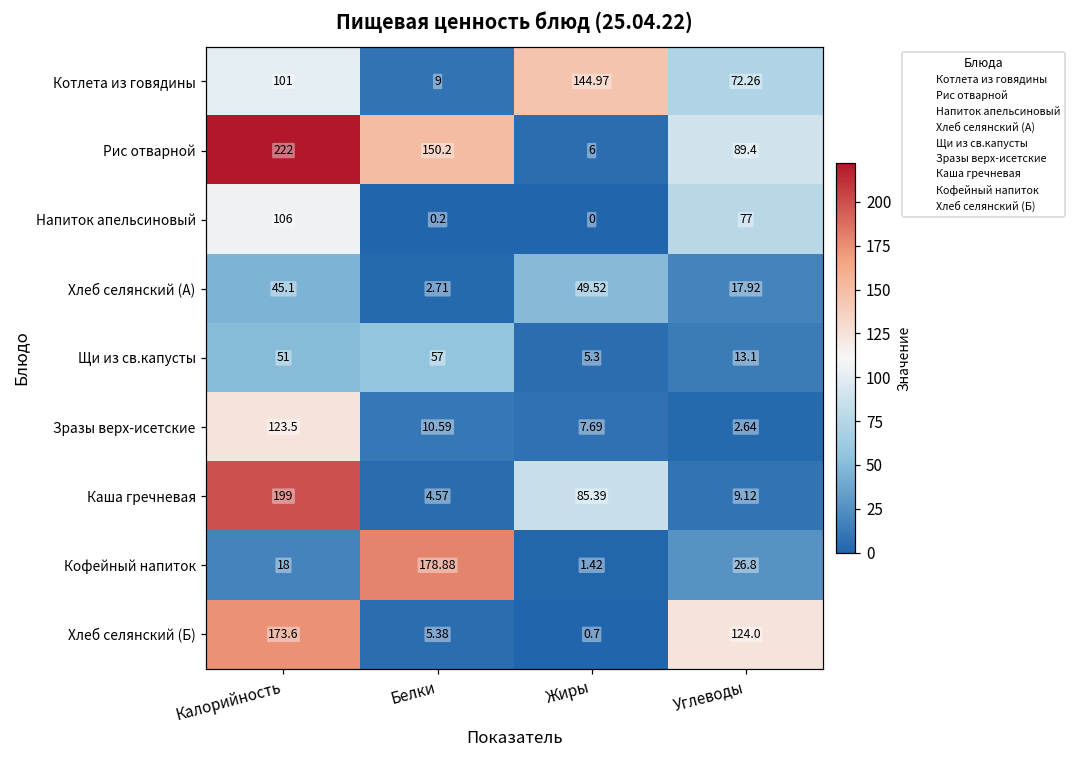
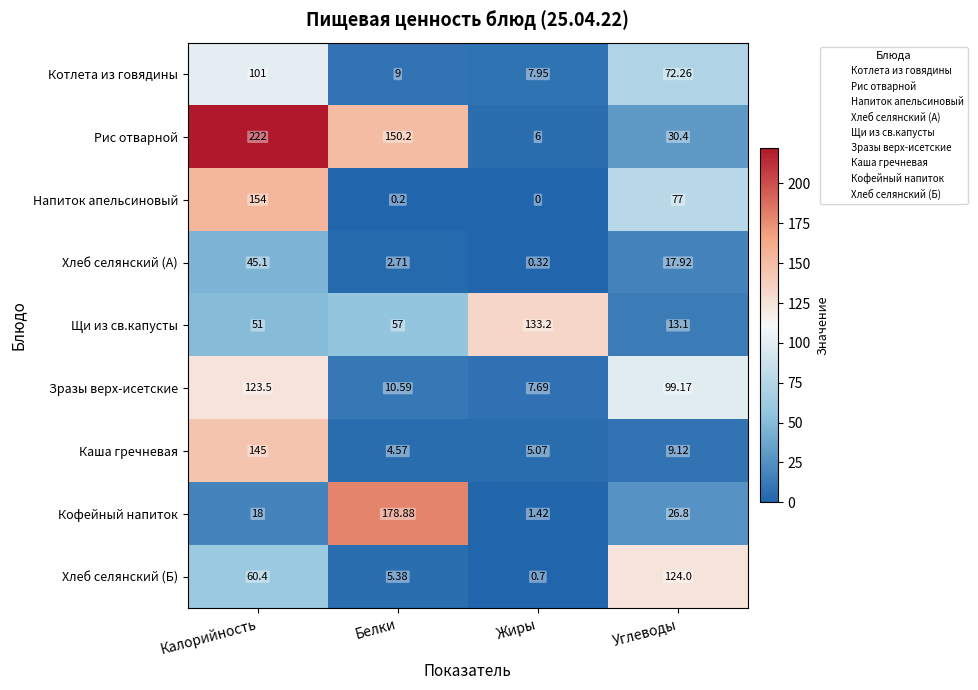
Котлета из говядины, Жиры: 144.97 -> 7.95
Рис отварной, Углеводы: 89.4 -> 30.4
Напиток апельсиновый, Калорийность: 106 -> 154
Хлеб селянский (А), Жиры: 49.52 -> 0.32
Щи из св.капусты, Жиры: 5.3 -> 133.2
Зразы верх-исетские, Углеводы: 2.64 -> 99.17
Каша гречневая, Калорийность: 199 -> 145
Каша гречневая, Жиры: 85.39 -> 5.07
Хлеб селянский (Б), Калорийность: 173.6 -> 60.4
